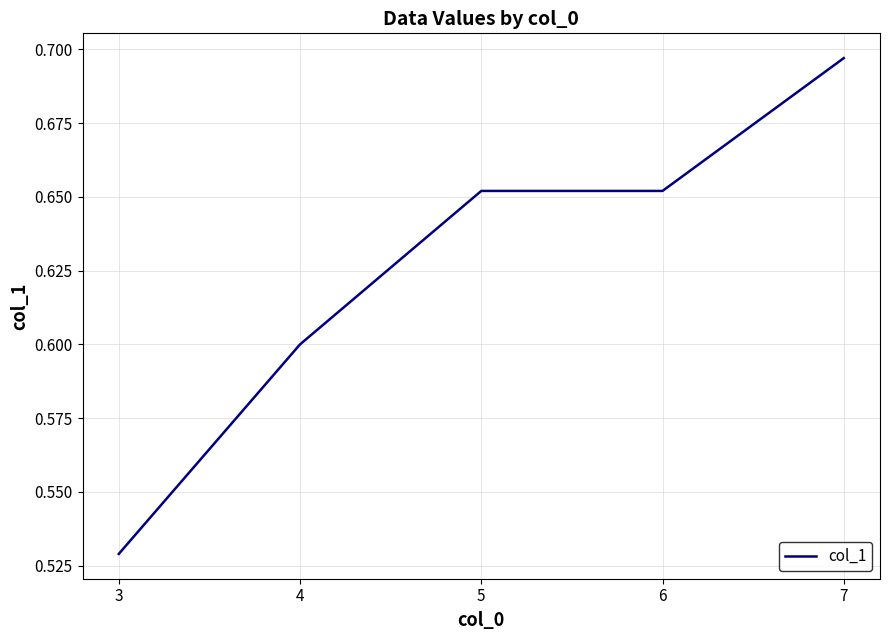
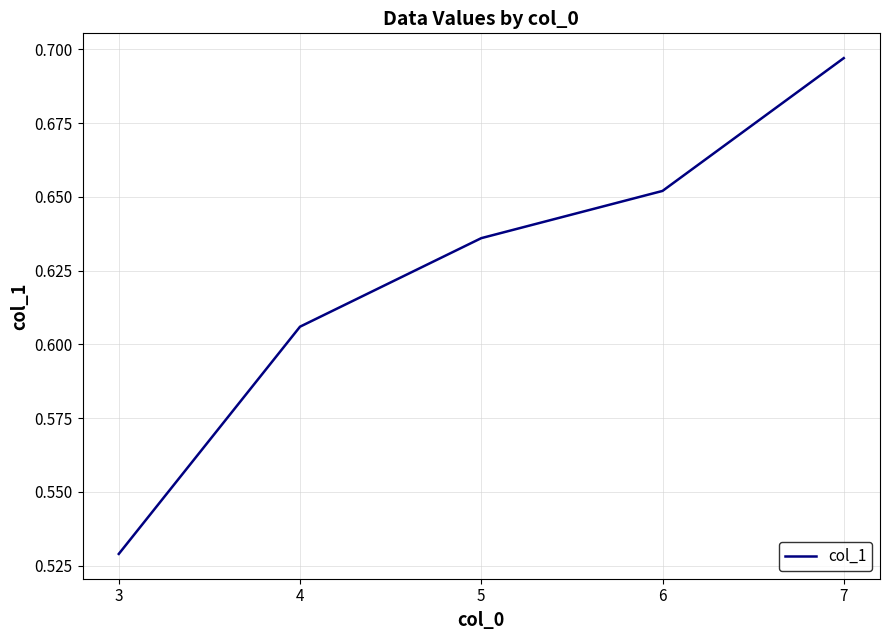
4: 0.600 -> 0.606
5: 0.652 -> 0.636
